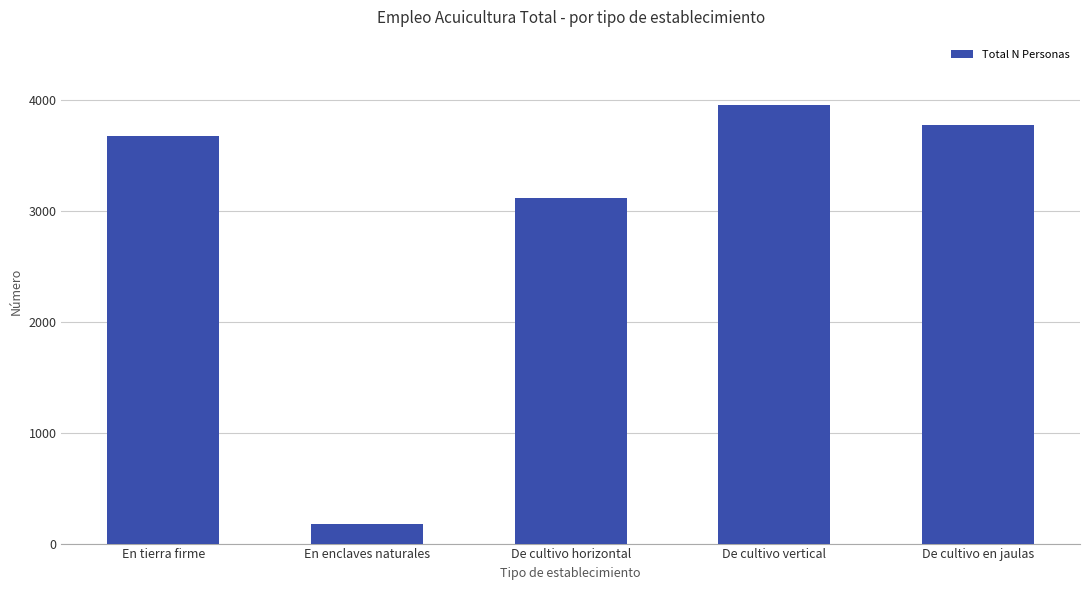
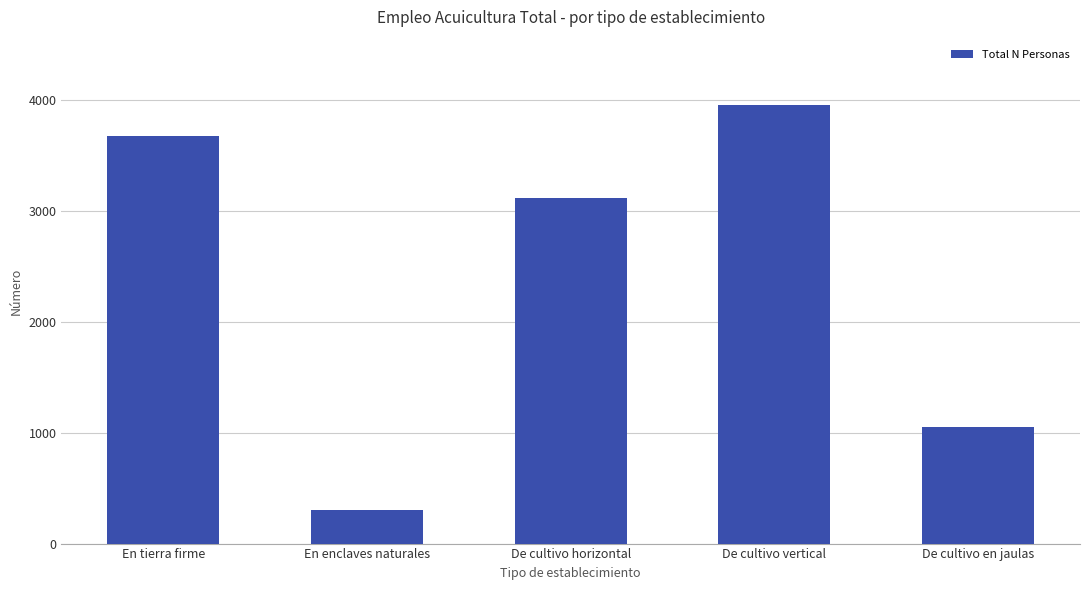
En enclaves naturales: 170 -> 300
De cultivo en jaulas: 3770 -> 1050
